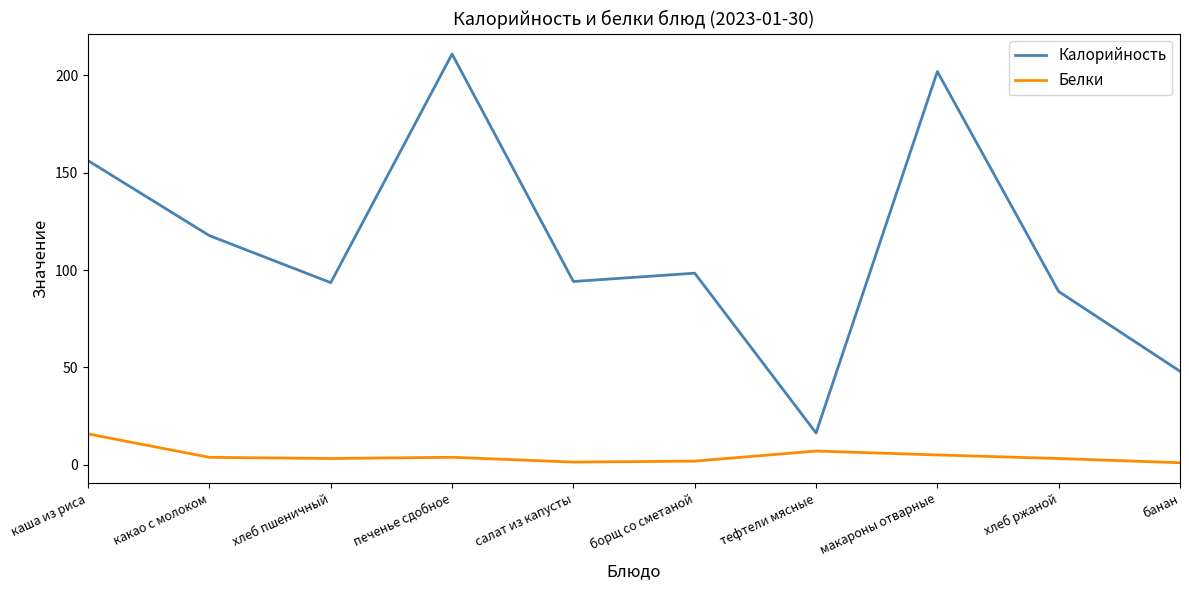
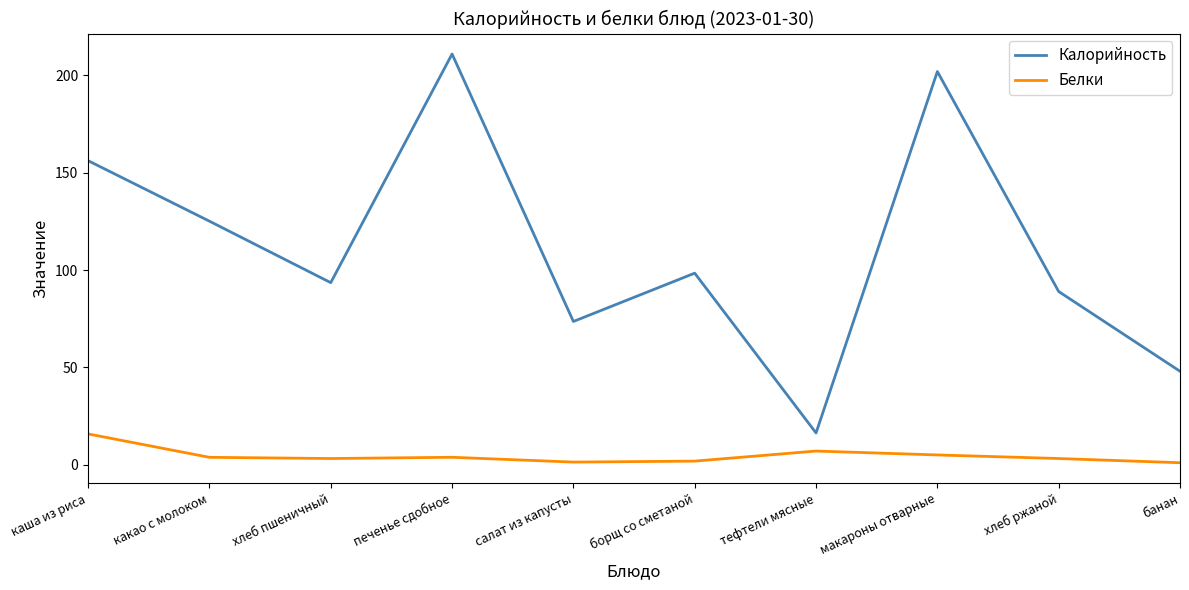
Калорийность, какао с молоком: 118 -> 125
Калорийность, салат из капусты: 94 -> 74
